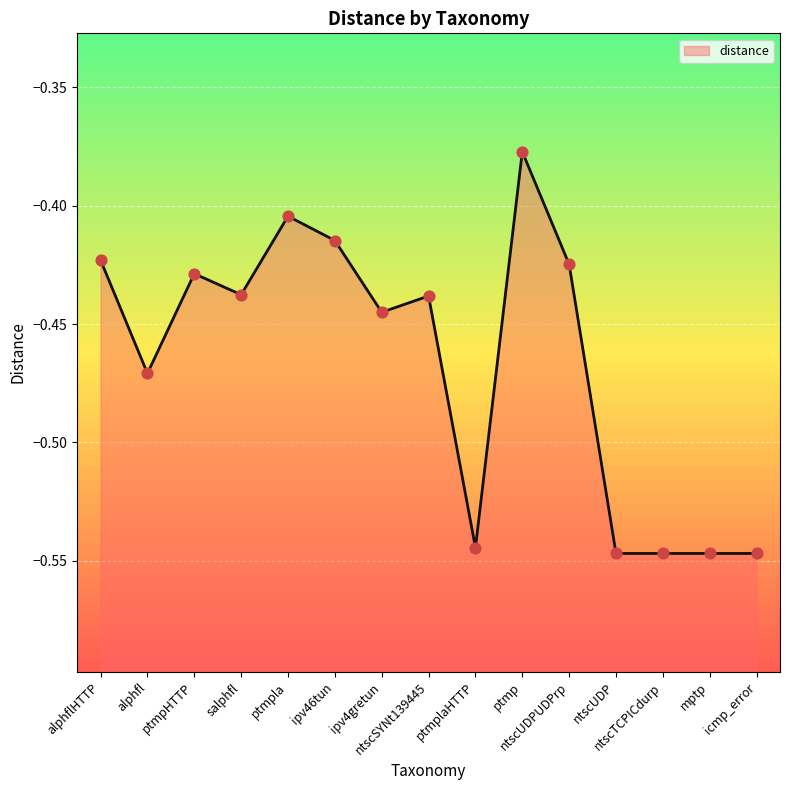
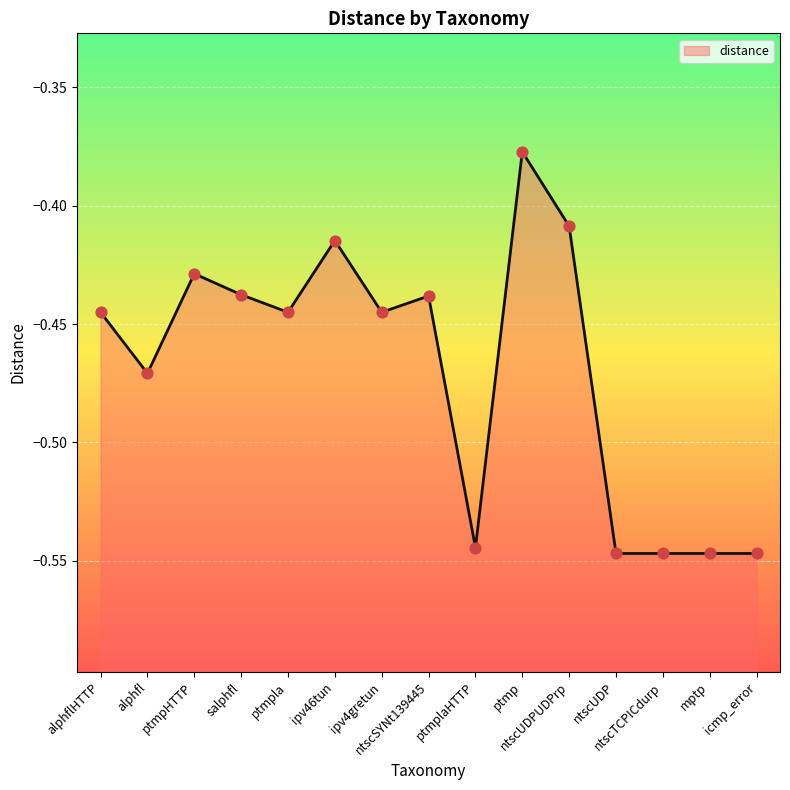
alphflHTTP: -0.423 -> -0.445
ptmpla: -0.404 -> -0.445
ntscUDPUDPrp: -0.425 -> -0.409
